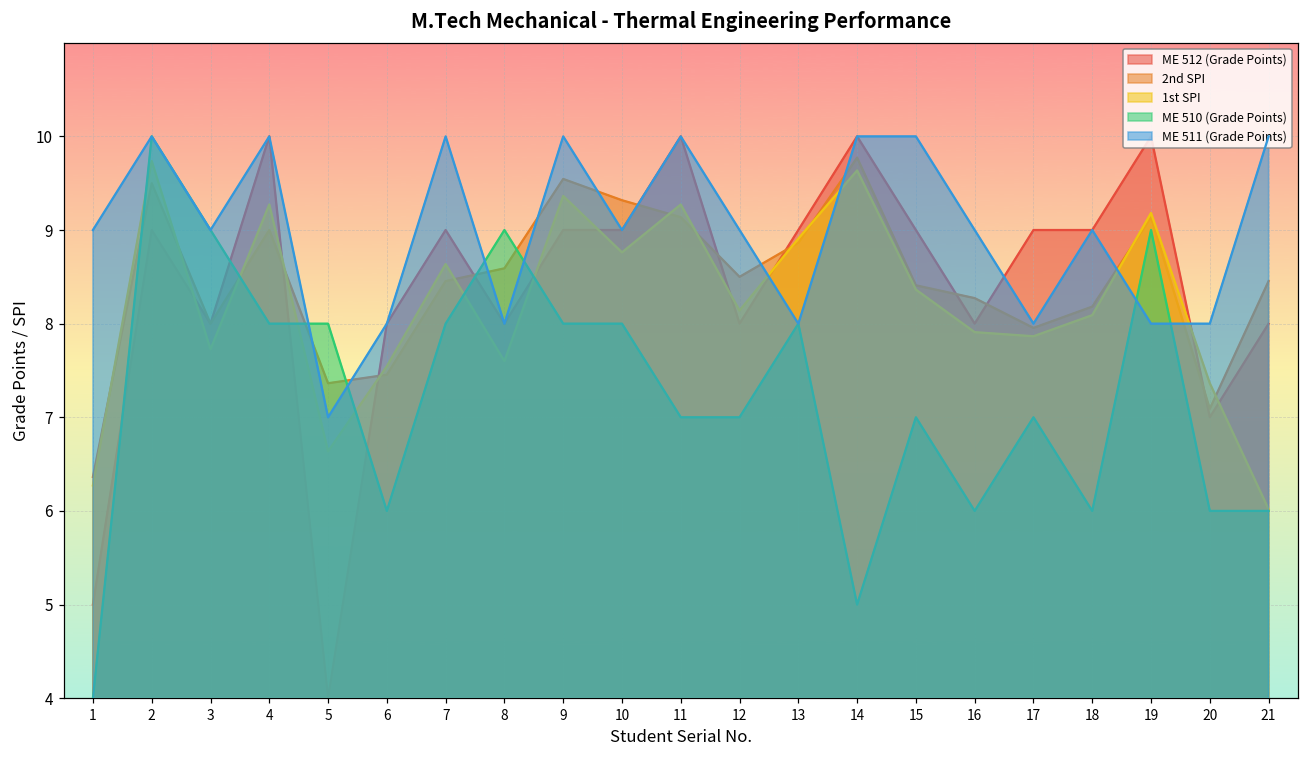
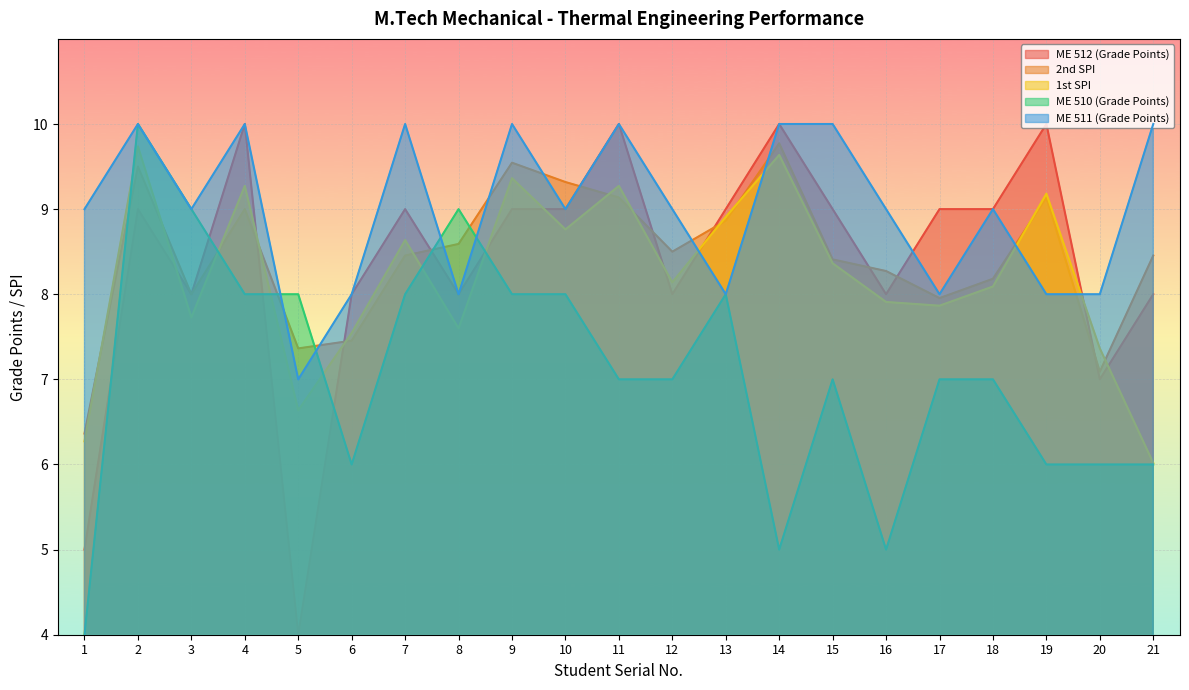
ME 510 (Grade Points), 16: 6 -> 5
ME 510 (Grade Points), 18: 6 -> 7
ME 510 (Grade Points), 19: 9 -> 6
